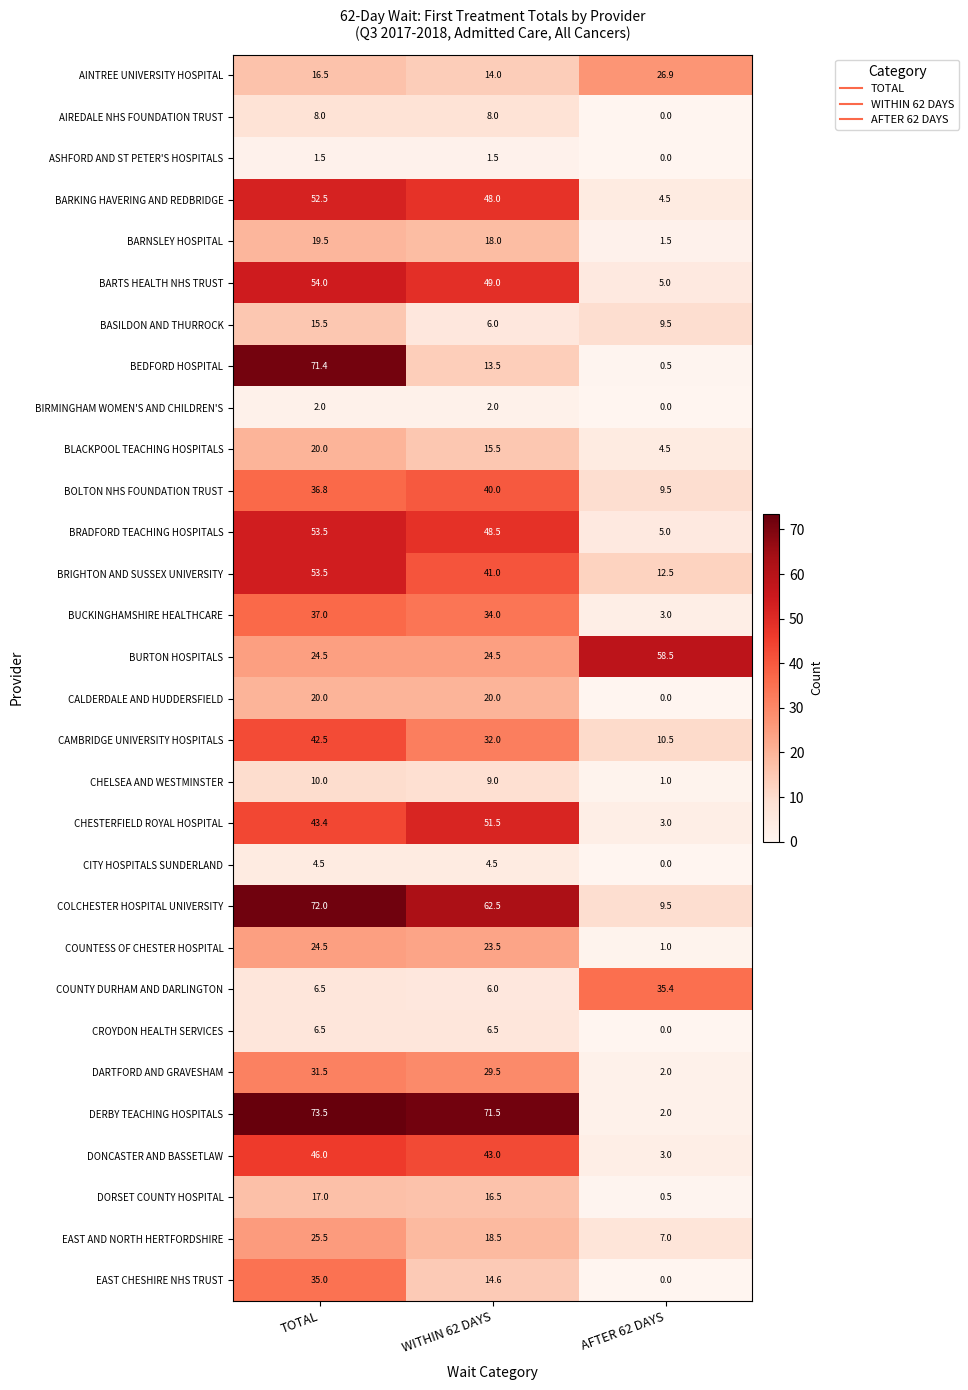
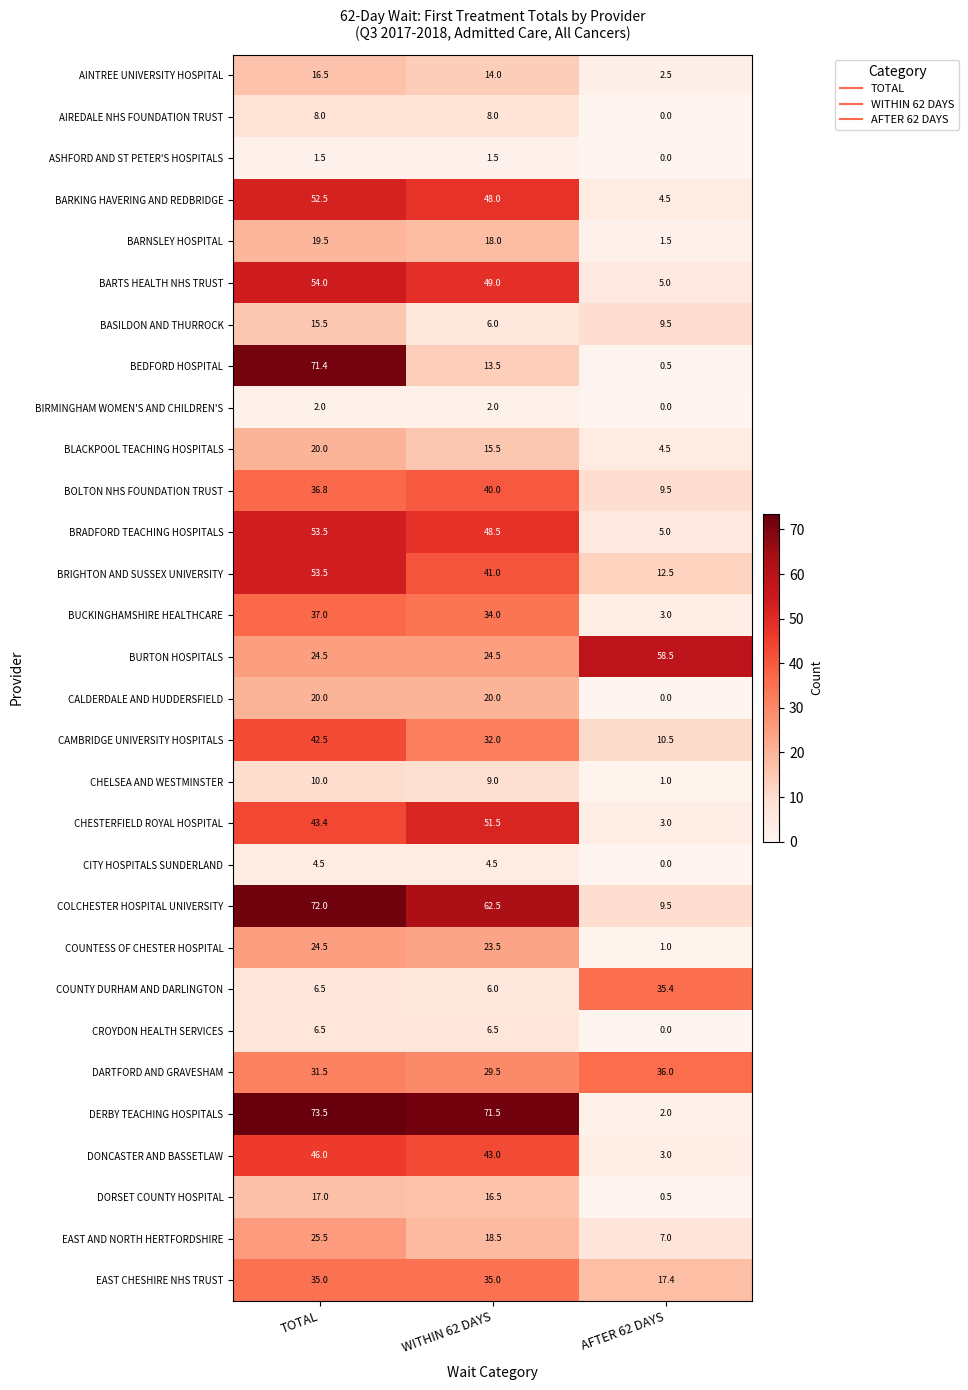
AINTREE UNIVERSITY HOSPITAL, AFTER 62 DAYS: 26.9 -> 2.5
DARTFORD AND GRAVESHAM, AFTER 62 DAYS: 2.0 -> 36.0
EAST CHESHIRE NHS TRUST, WITHIN 62 DAYS: 14.6 -> 35.0
EAST CHESHIRE NHS TRUST, AFTER 62 DAYS: 0.0 -> 17.4
